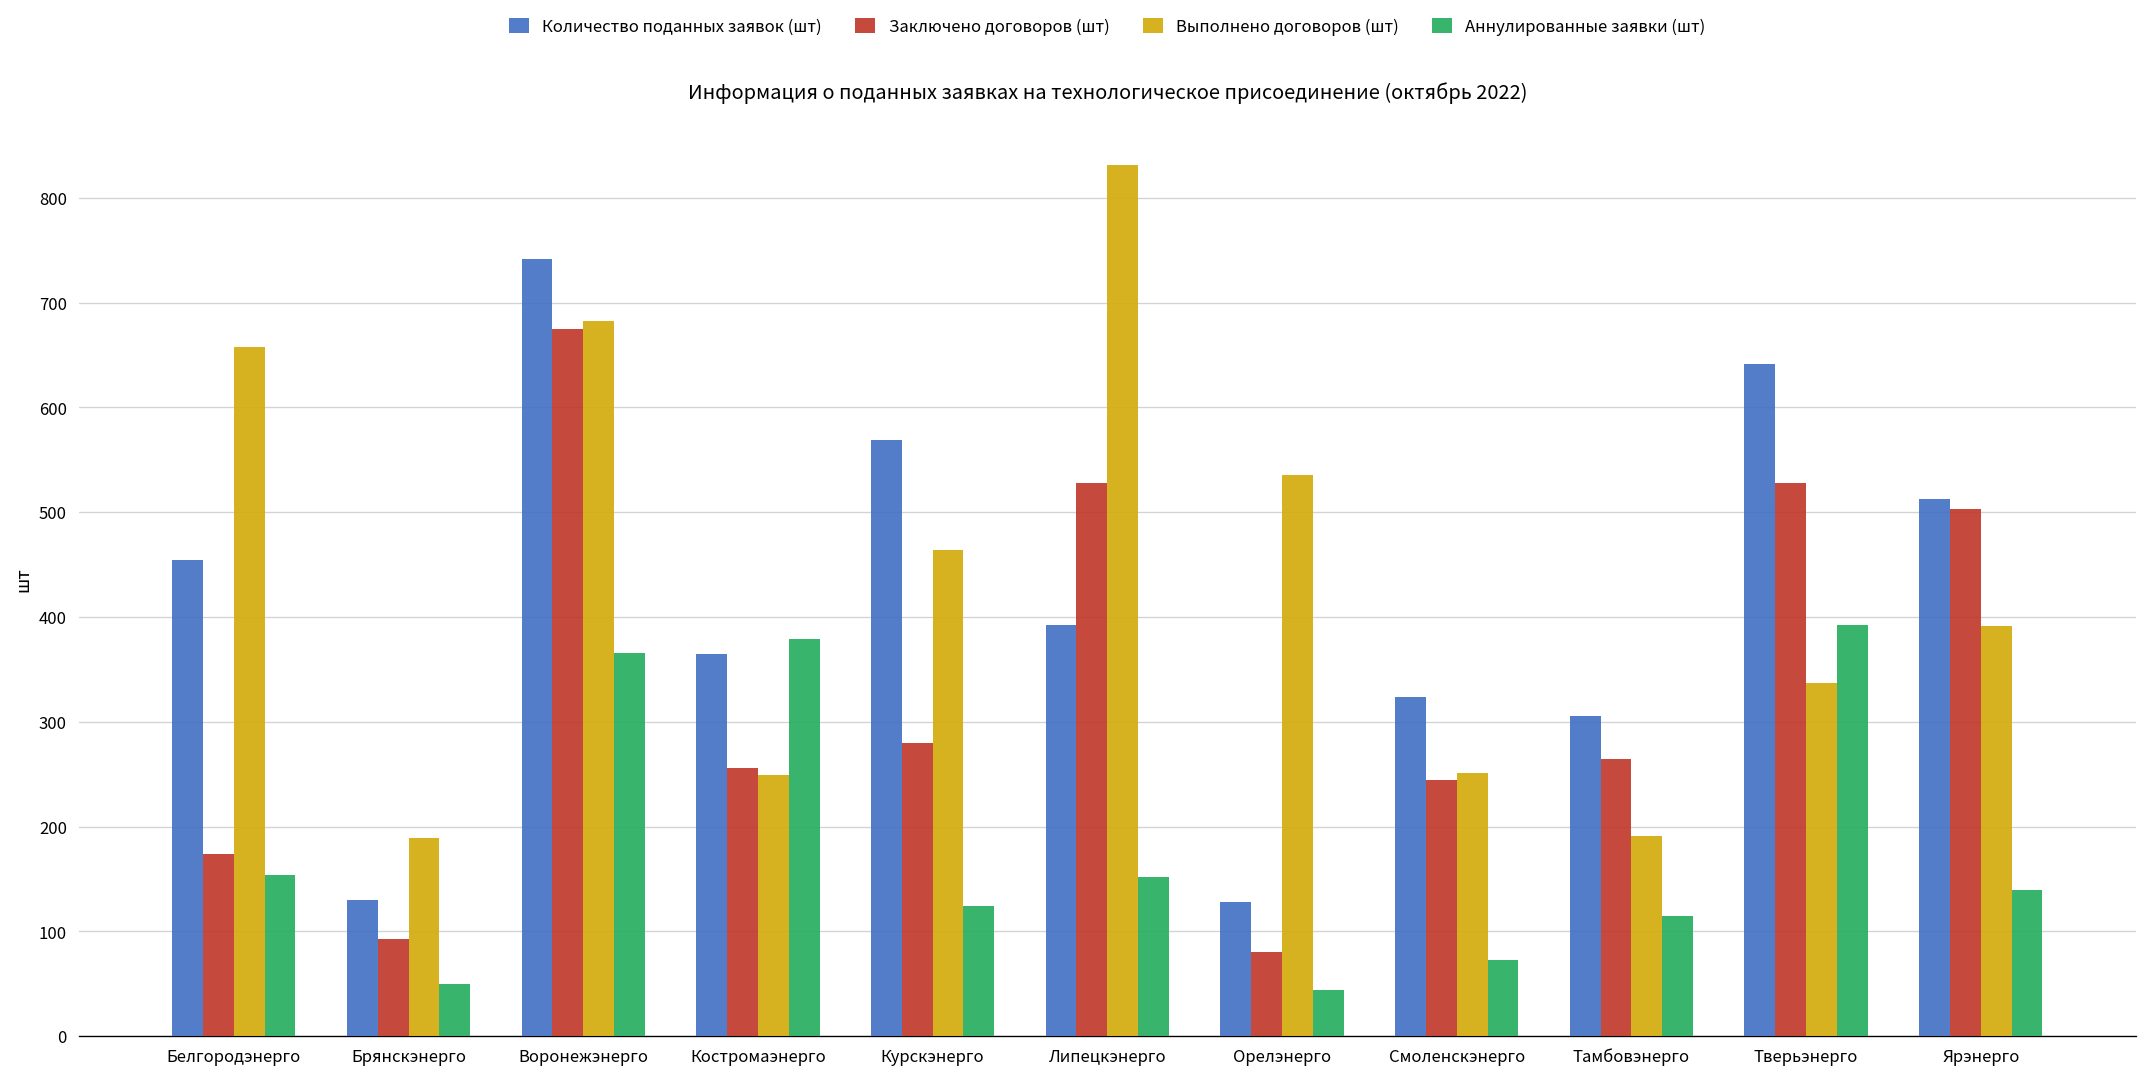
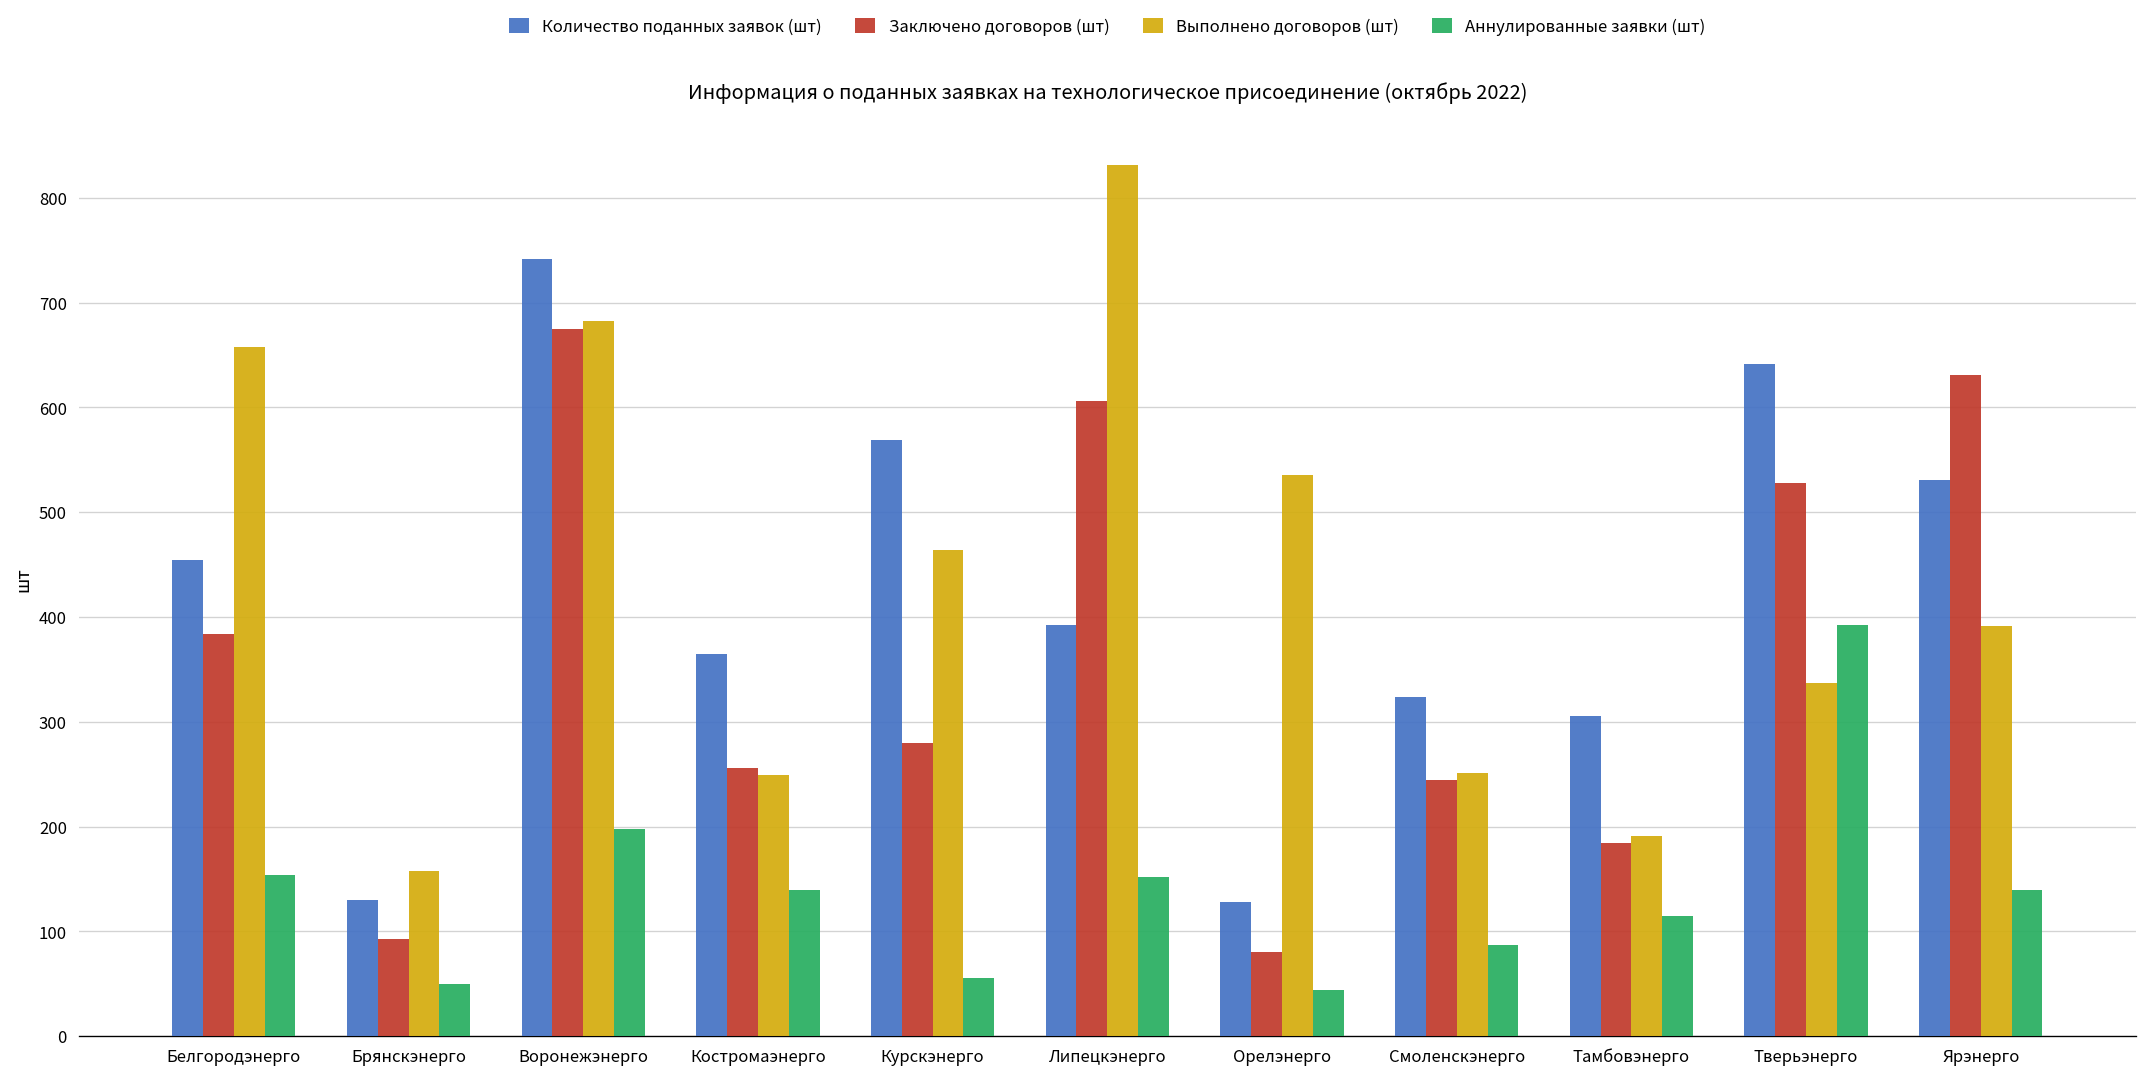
Заключено договоров (шт), Белгородэнерго: 170 -> 380
Выполнено договоров (шт), Брянскэнерго: 190 -> 160
Аннулированные заявки (шт), Воронежэнерго: 370 -> 200
Аннулированные заявки (шт), Костромаэнерго: 380 -> 140
Аннулированные заявки (шт), Курскэнерго: 120 -> 60
Заключено договоров (шт), Липецкэнерго: 530 -> 610
Аннулированные заявки (шт), Смоленскэнерго: 70 -> 90
Заключено договоров (шт), Тамбовэнерго: 260 -> 180
Количество поданных заявок (шт), Ярэнерго: 510 -> 530
Заключено договоров (шт), Ярэнерго: 500 -> 630
